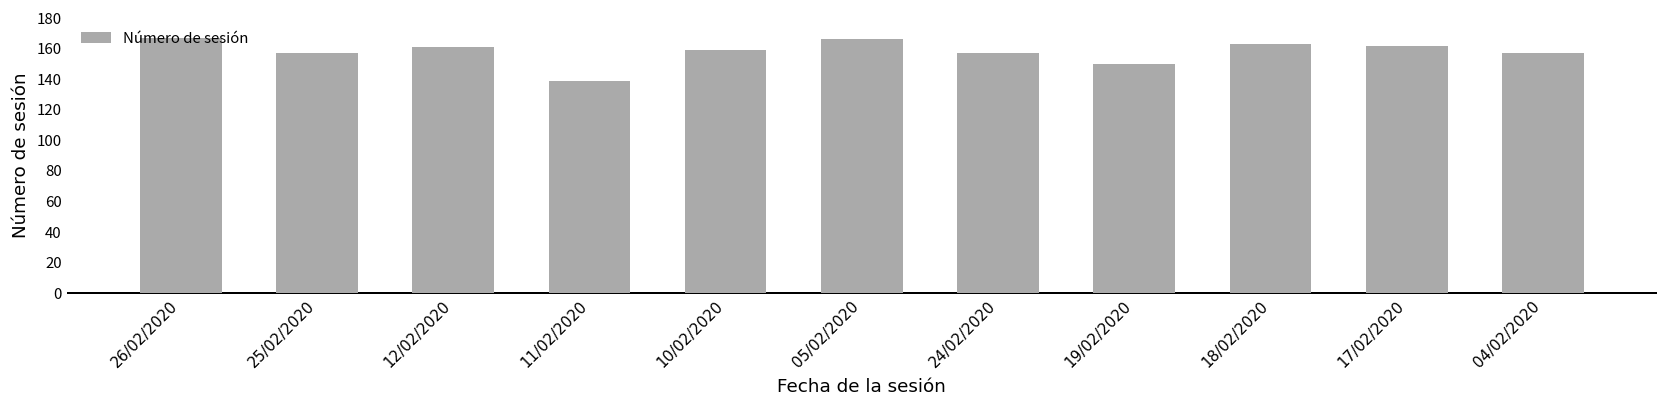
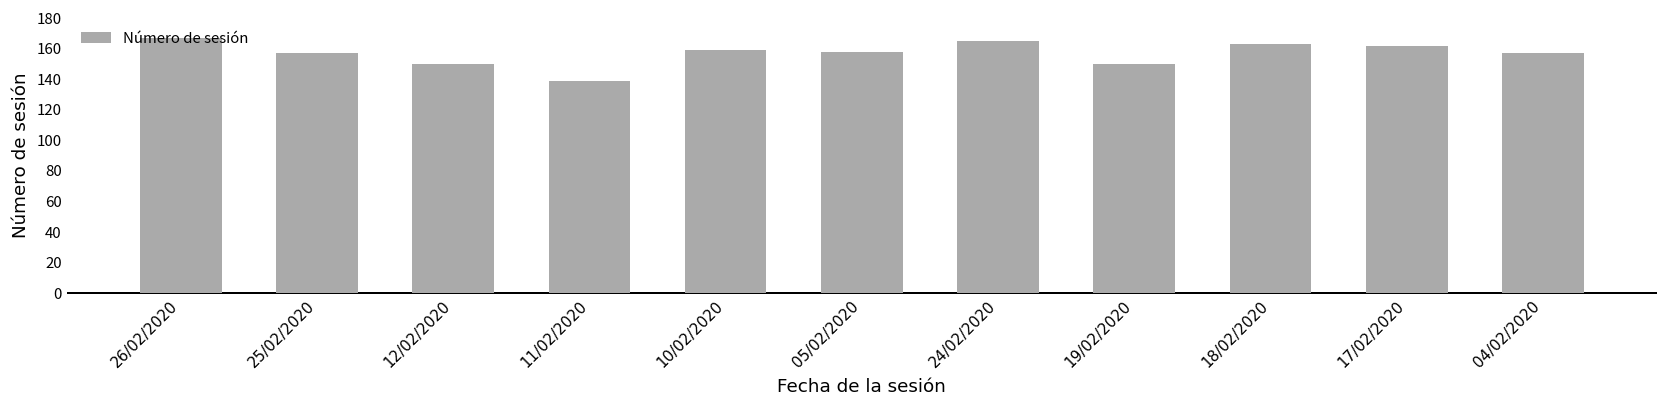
12/02/2020: 161 -> 150
05/02/2020: 166 -> 158
24/02/2020: 157 -> 165
